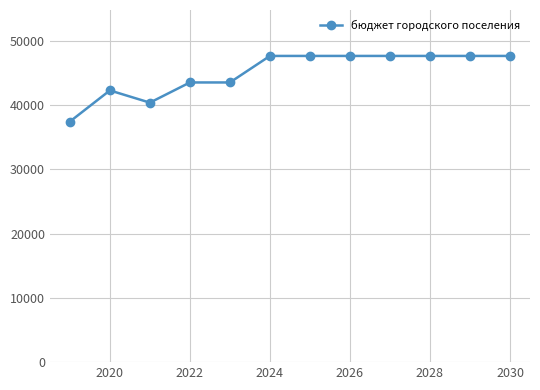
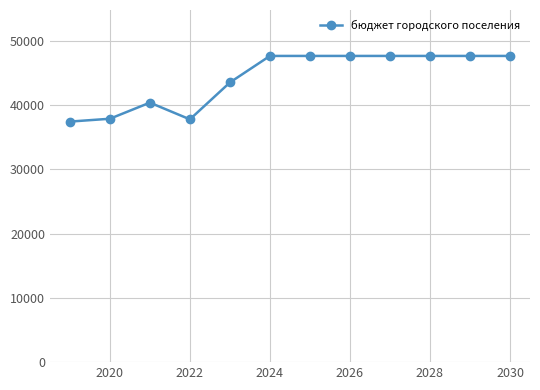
2020: 42000 -> 38000
2022: 43000 -> 38000
